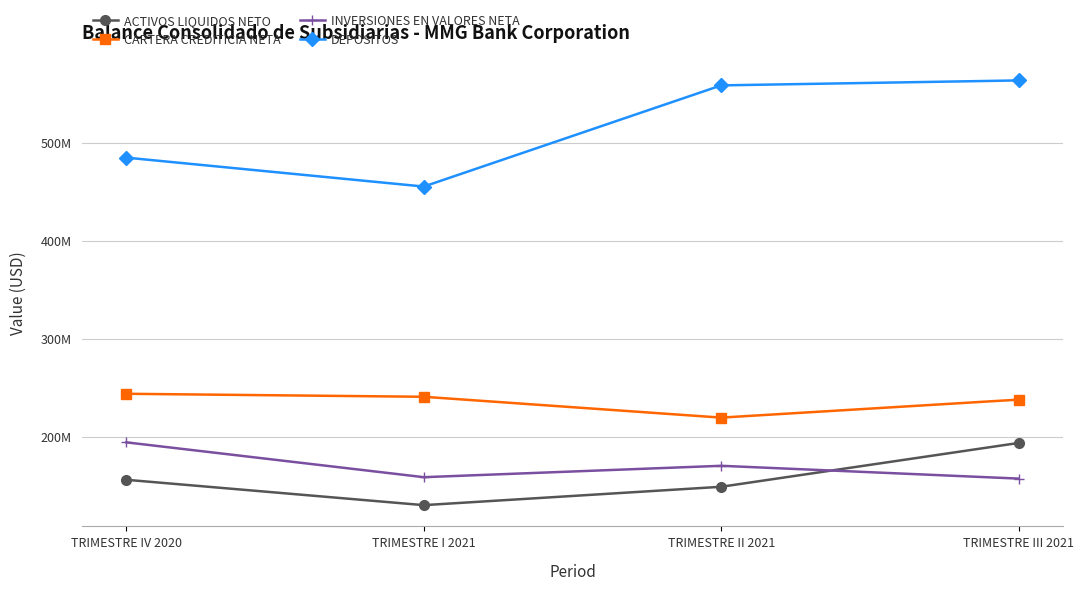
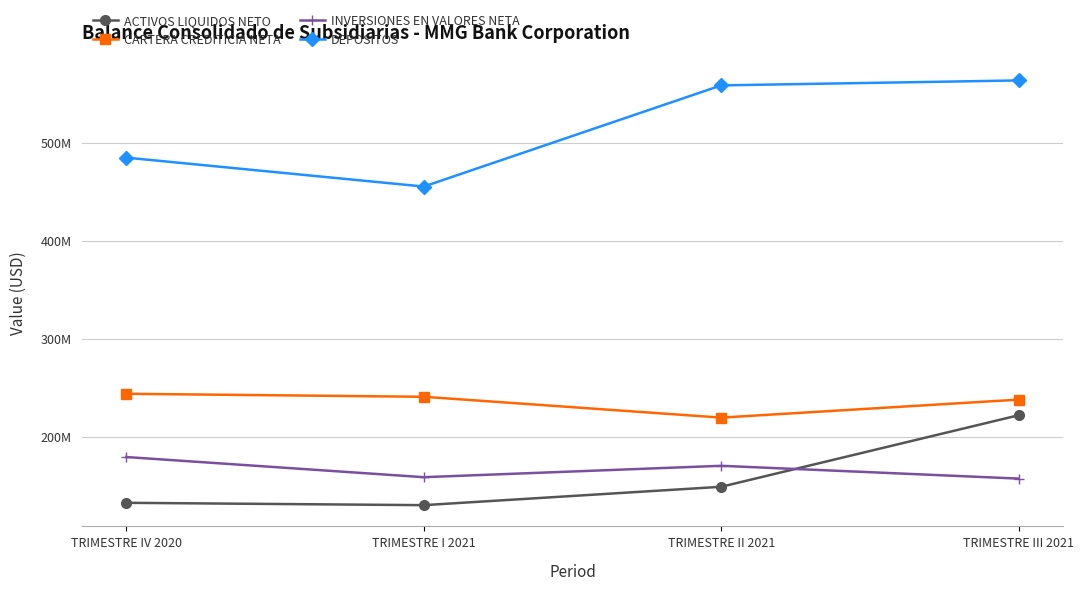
ACTIVOS LIQUIDOS NETO, TRIMESTRE IV 2020: 160000000 -> 130000000
INVERSIONES EN VALORES NETA, TRIMESTRE IV 2020: 190000000 -> 180000000
ACTIVOS LIQUIDOS NETO, TRIMESTRE III 2021: 190000000 -> 220000000
